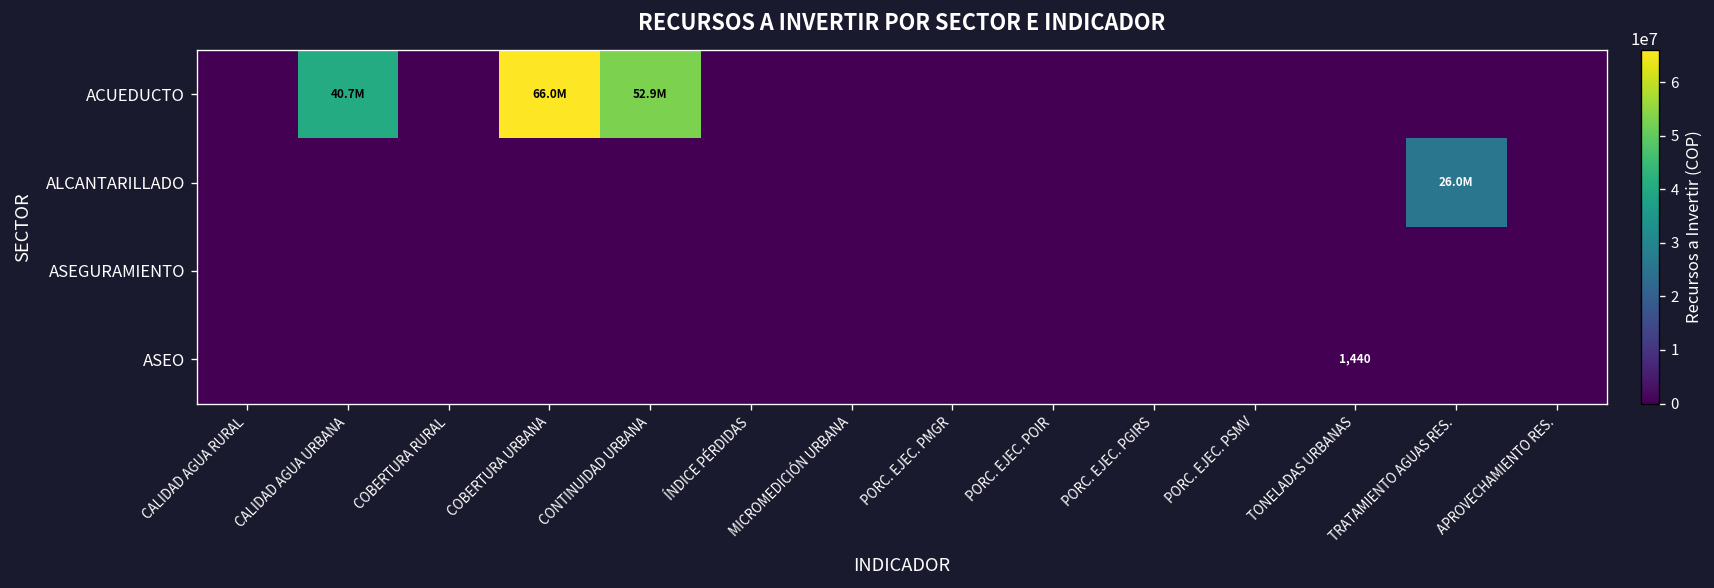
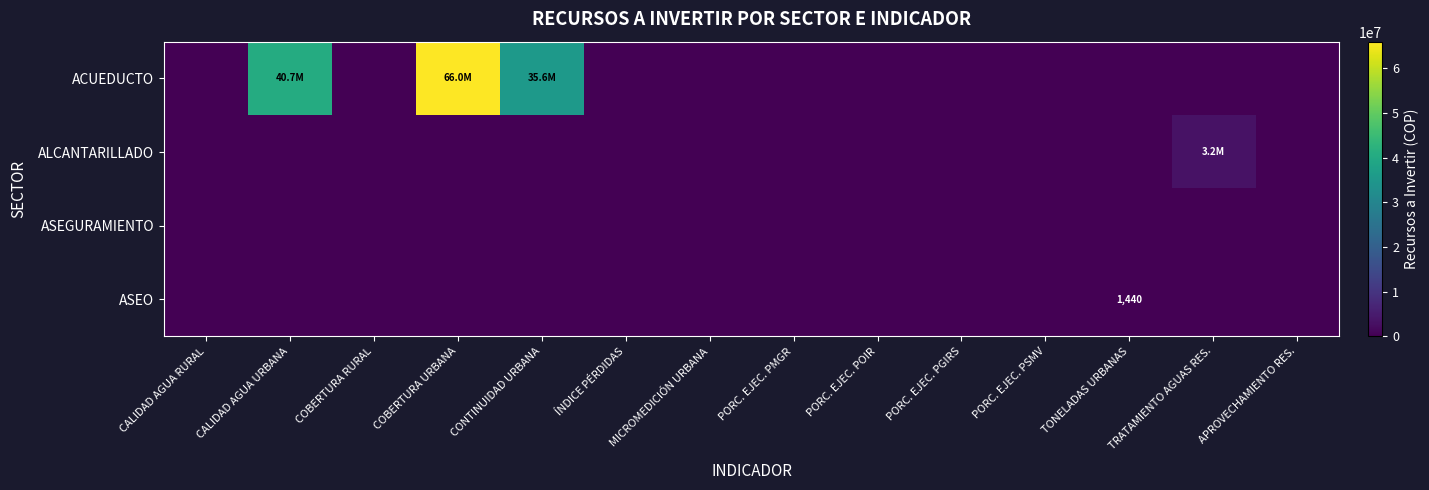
ACUEDUCTO, CONTINUIDAD URBANA: 52.9M -> 35.6M
ALCANTARILLADO, TRATAMIENTO AGUAS RES.: 26.0M -> 3.2M
